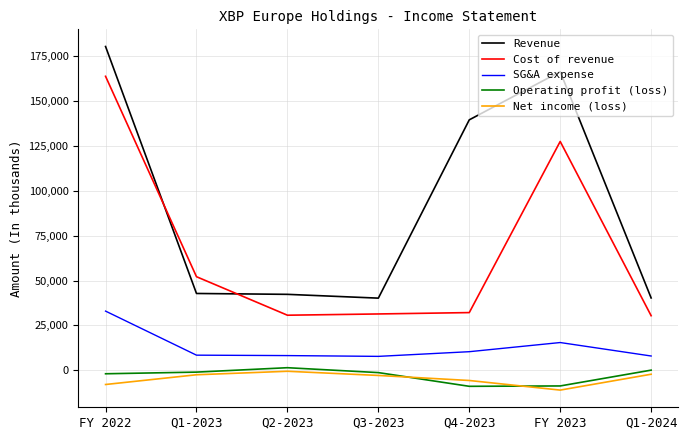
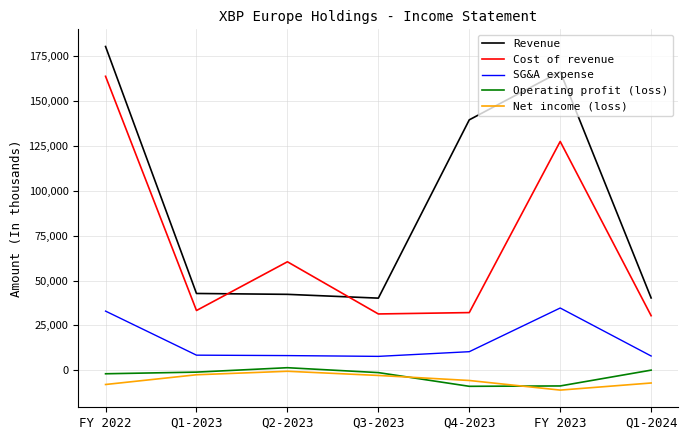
Cost of revenue, Q1-2023: 52,000 -> 33,000
Cost of revenue, Q2-2023: 31,000 -> 60,000
SG&A expense, FY 2023: 15,000 -> 35,000
Net income (loss), Q1-2024: -2,000 -> -7,000
